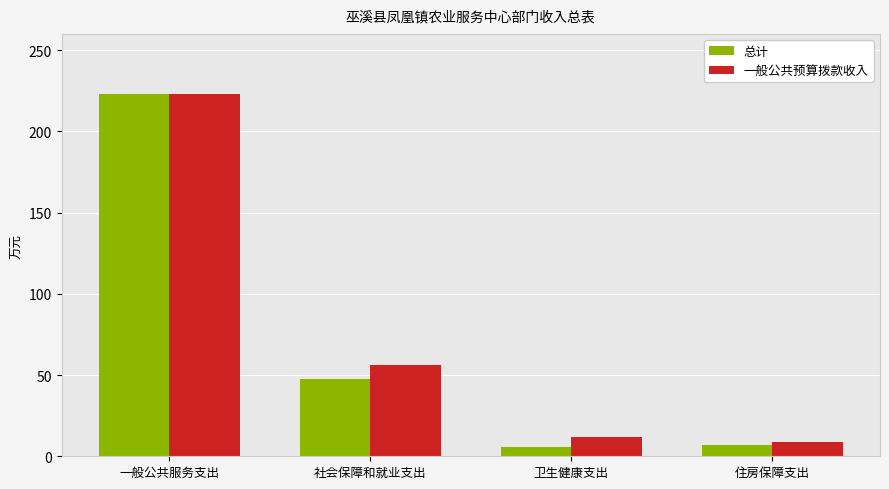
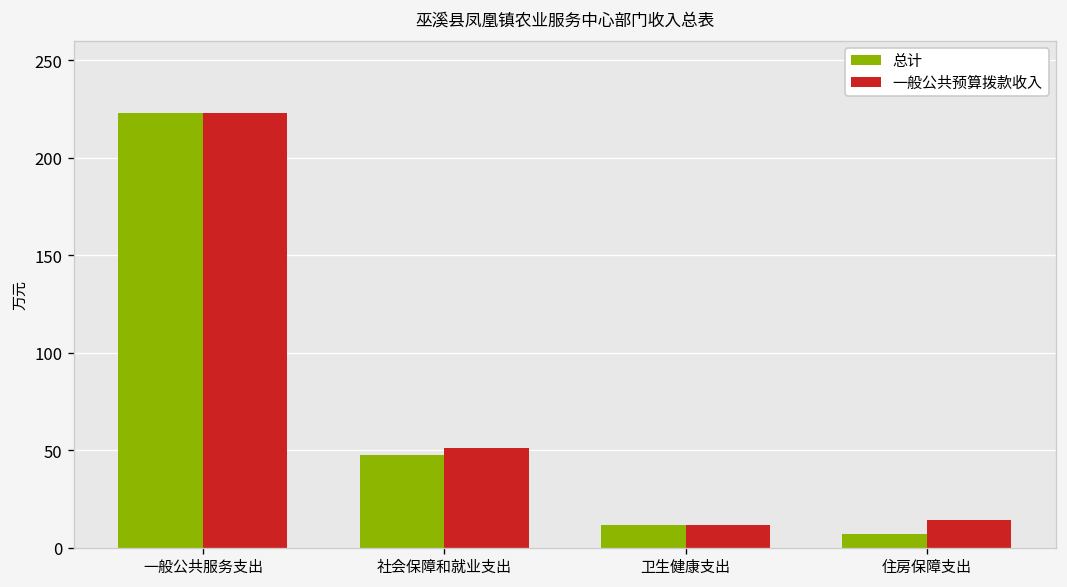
一般公共预算拨款收入, 社会保障和就业支出: 56 -> 51
总计, 卫生健康支出: 6 -> 12
一般公共预算拨款收入, 住房保障支出: 9 -> 14
